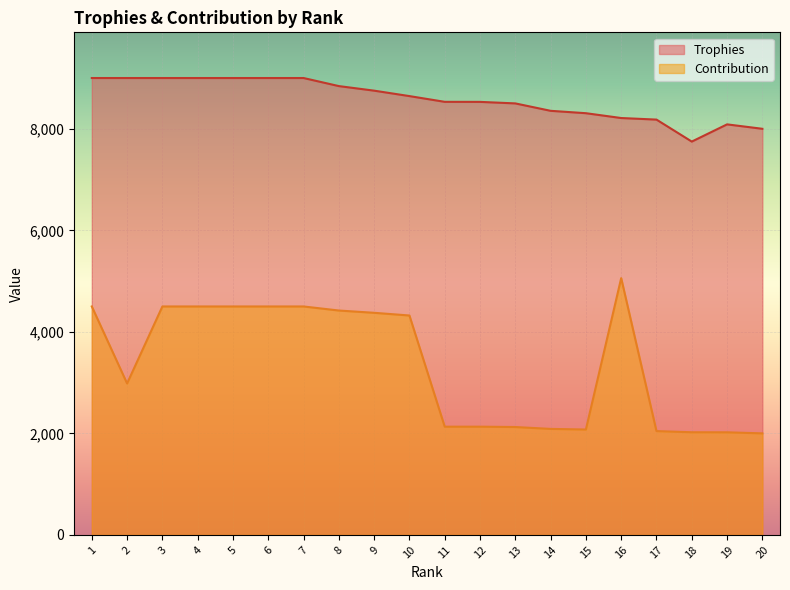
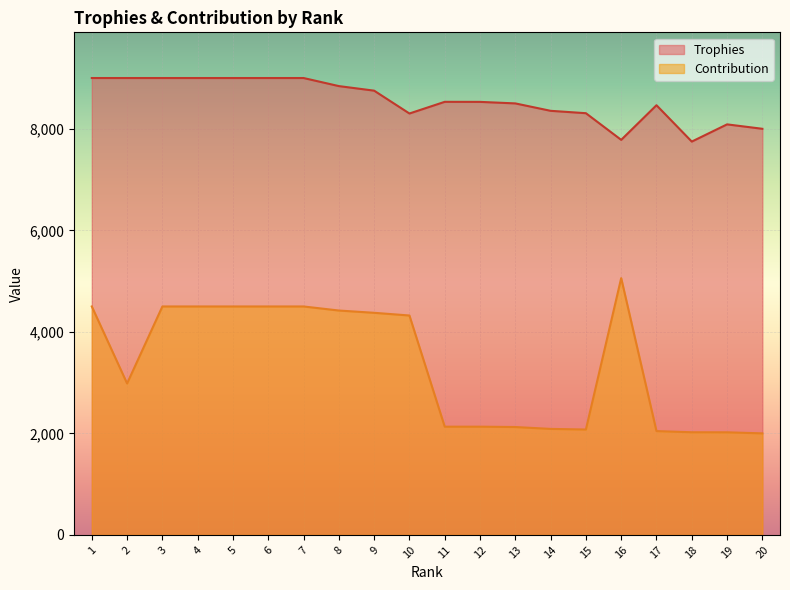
Trophies, 10: 8,600 -> 8,300
Trophies, 16: 8,200 -> 7,800
Trophies, 17: 8,200 -> 8,500
